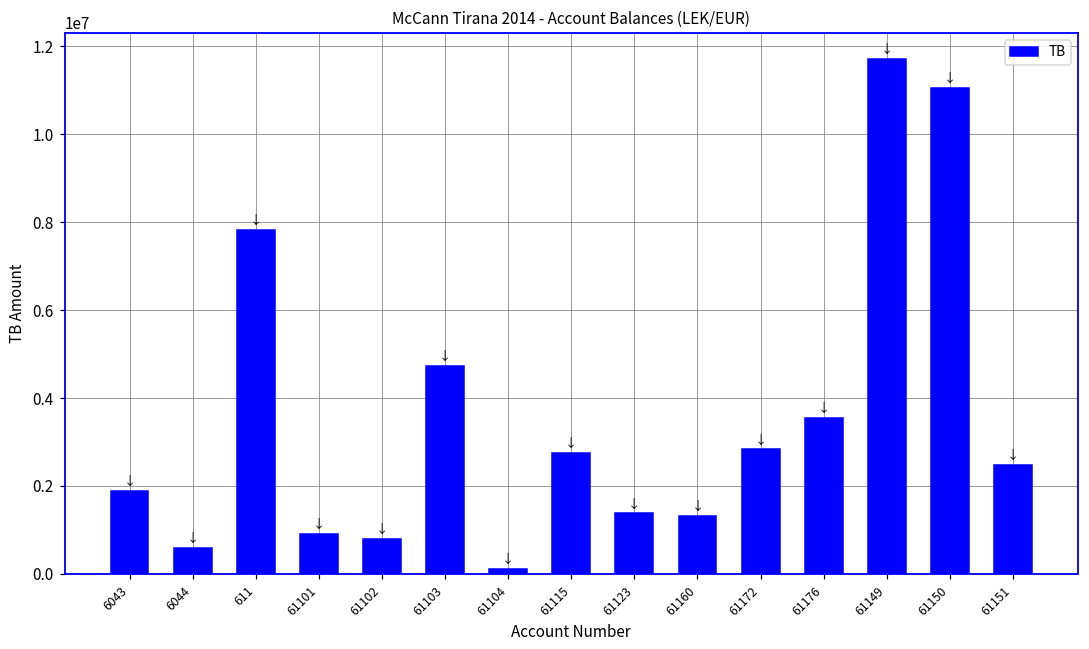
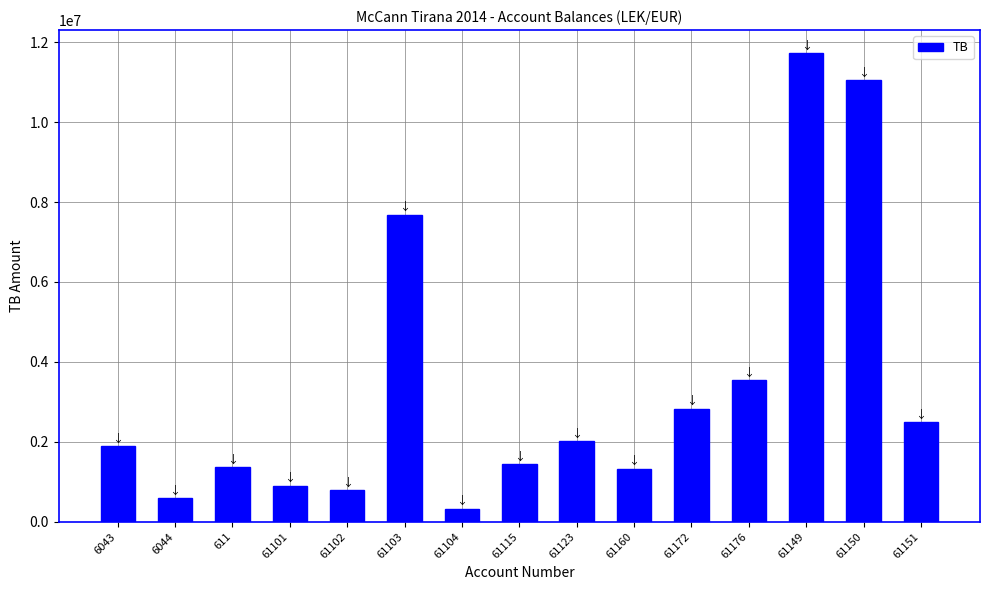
611: 7800000 -> 1400000
61103: 4700000 -> 7700000
61104: 100000 -> 300000
61115: 2700000 -> 1400000
61123: 1400000 -> 2000000
